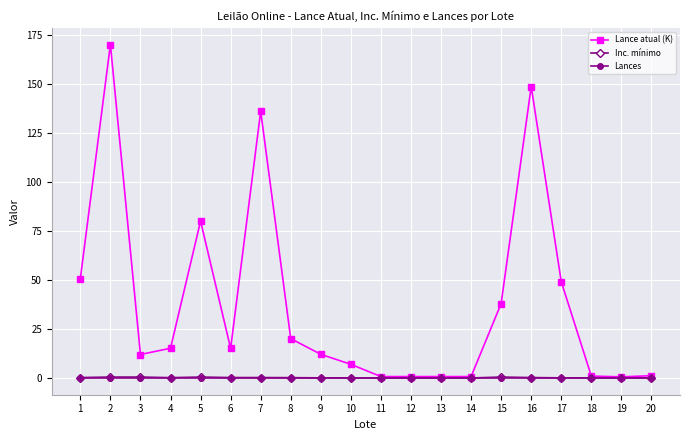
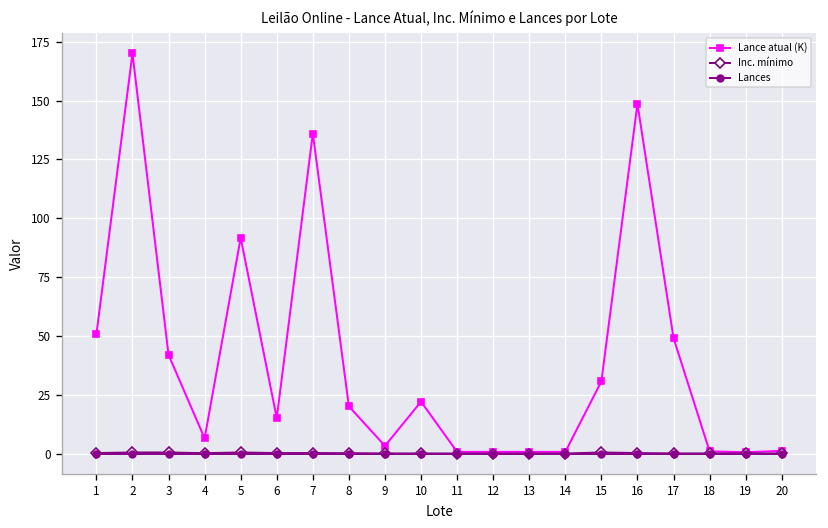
Lance atual (K), 3: 12 -> 42
Lance atual (K), 4: 15 -> 7
Lance atual (K), 5: 80 -> 92
Lance atual (K), 9: 12 -> 3
Lance atual (K), 10: 7 -> 22
Lance atual (K), 15: 38 -> 31
